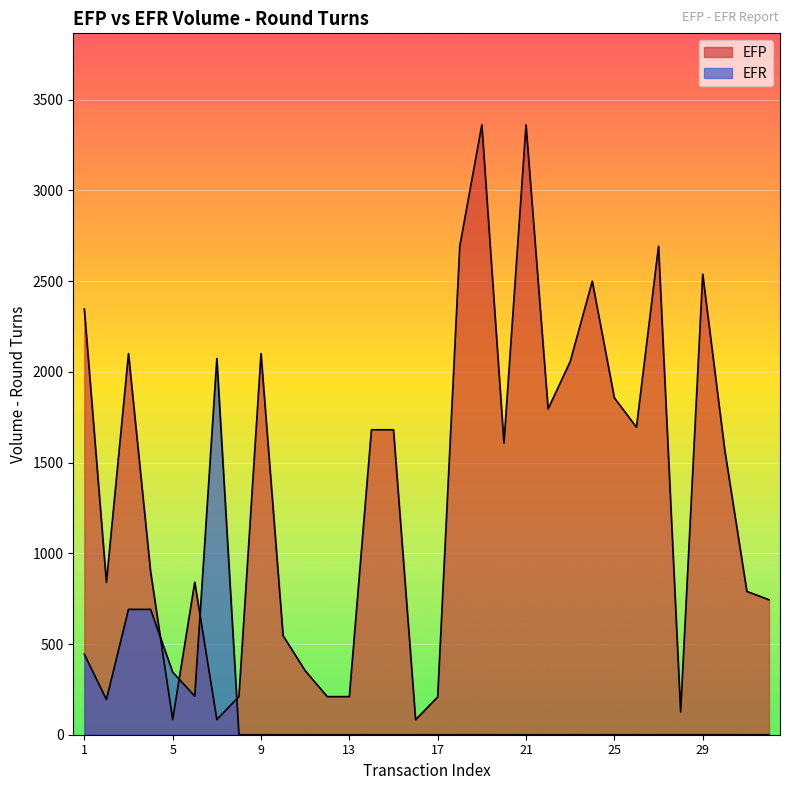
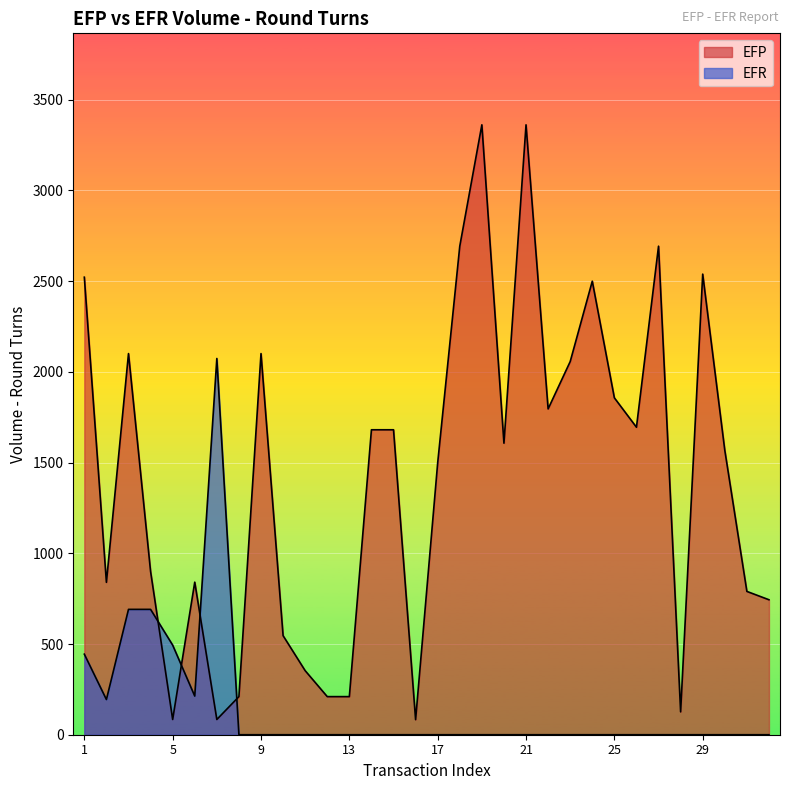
EFP, 1: 2350 -> 2520
EFR, 5: 350 -> 490
EFP, 17: 210 -> 1500
